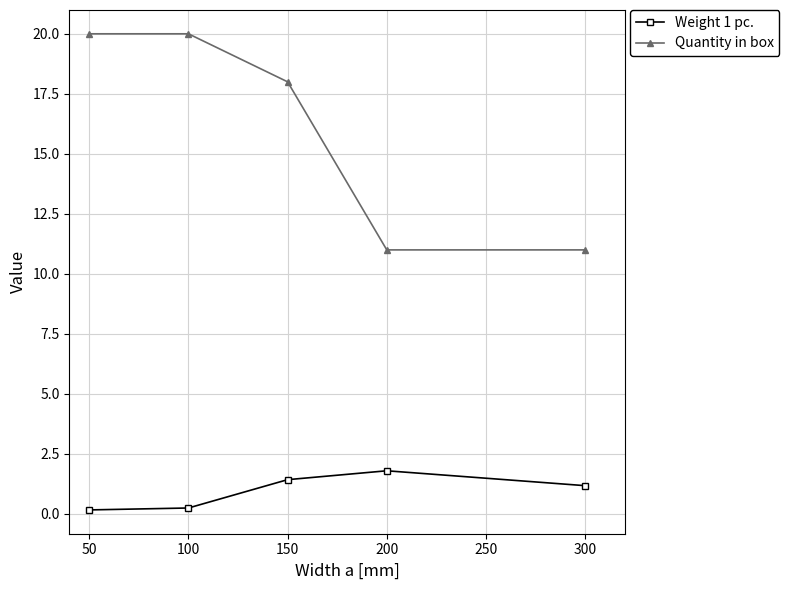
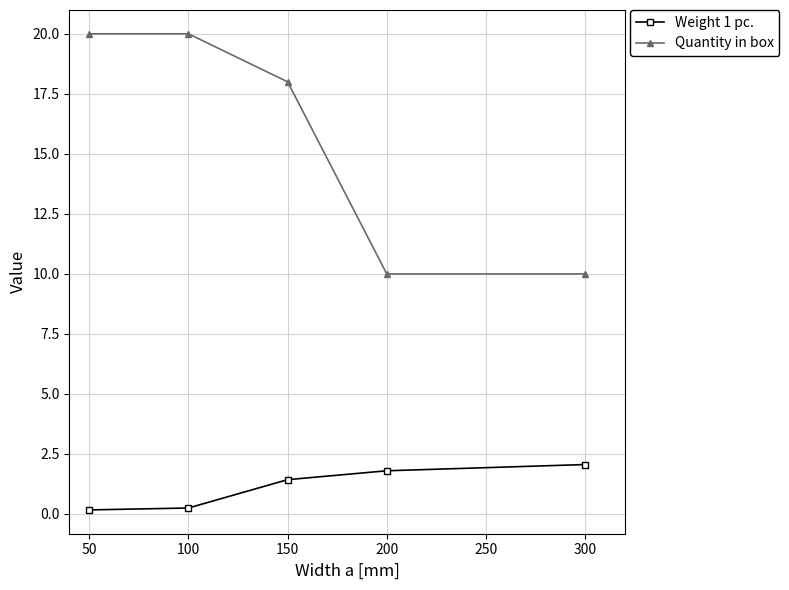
Quantity in box, 200: 11 -> 10
Weight 1 pc., 300: 1.2 -> 2.1
Quantity in box, 300: 11 -> 10
